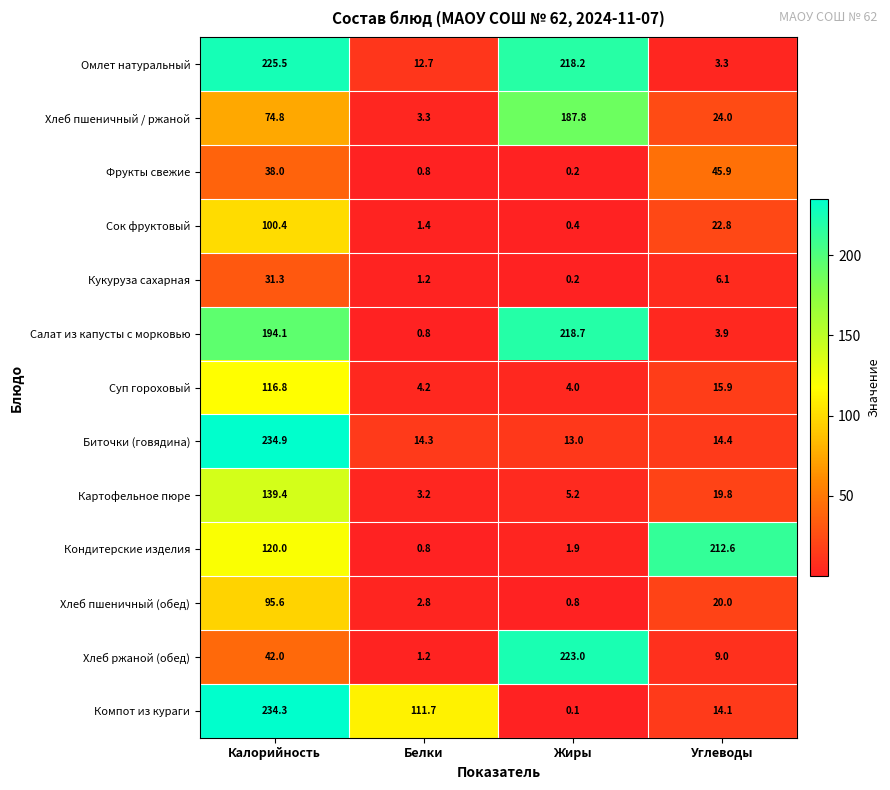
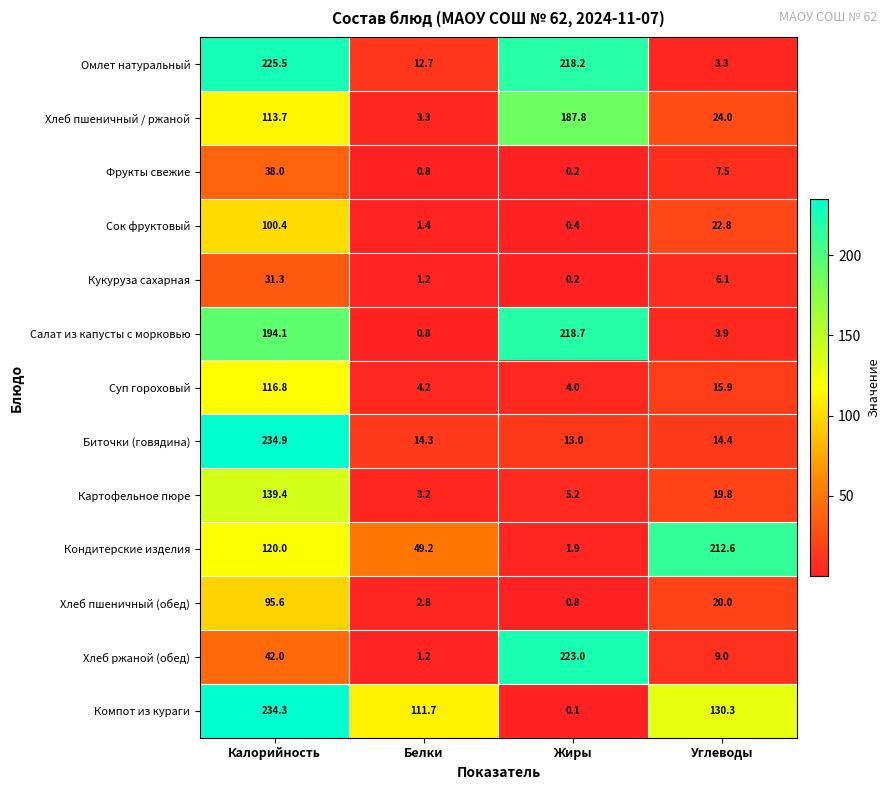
Хлеб пшеничный / ржаной, Калорийность: 74.8 -> 113.7
Фрукты свежие, Углеводы: 45.9 -> 7.5
Кондитерские изделия, Белки: 0.8 -> 49.2
Компот из кураги, Углеводы: 14.1 -> 130.3
